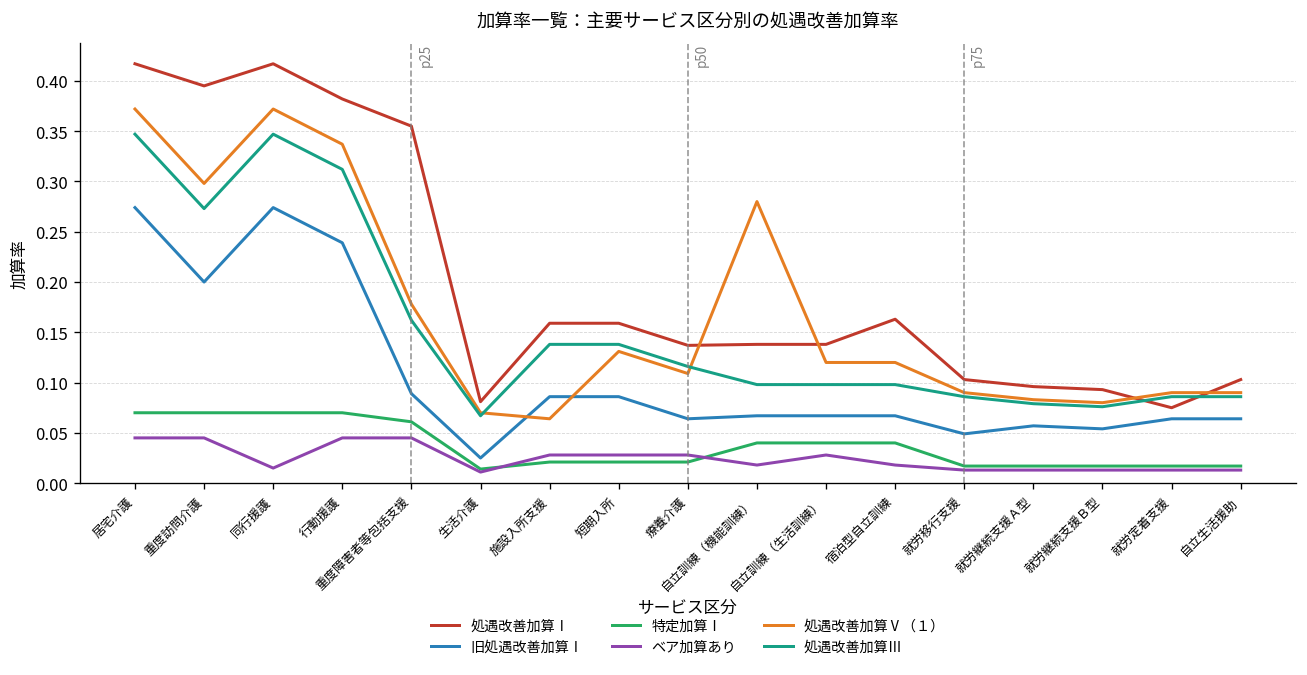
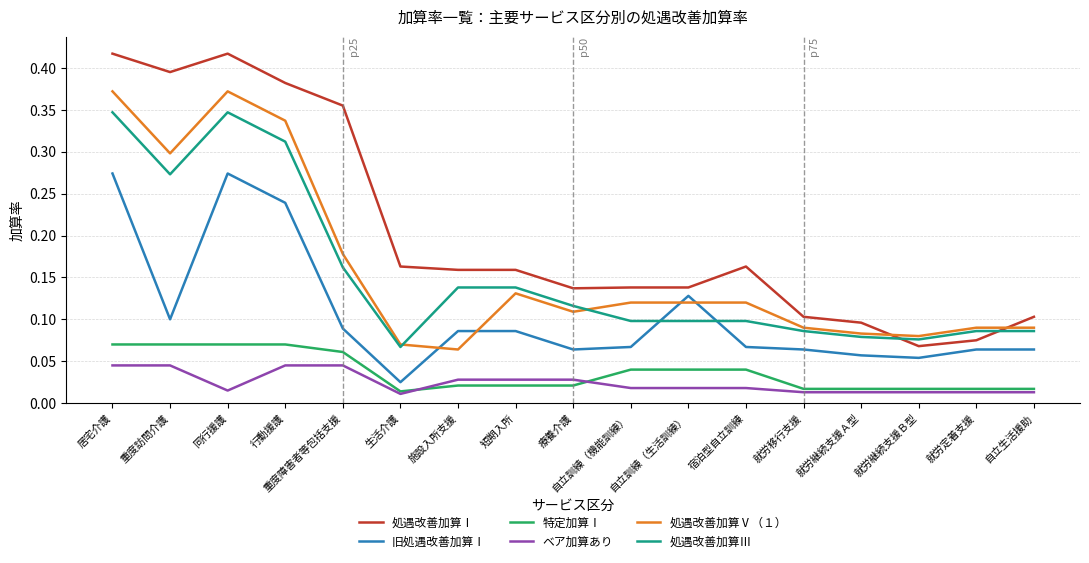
旧処遇改善加算Ⅰ, 重度訪問介護: 0.2 -> 0.1
処遇改善加算Ⅰ, 生活介護: 0.08 -> 0.16
処遇改善加算Ⅴ（１）, 自立訓練（機能訓練）: 0.28 -> 0.12
旧処遇改善加算Ⅰ, 自立訓練（生活訓練）: 0.07 -> 0.13
ベア加算あり, 自立訓練（生活訓練）: 0.03 -> 0.02
旧処遇改善加算Ⅰ, 就労移行支援: 0.05 -> 0.06
処遇改善加算Ⅰ, 就労継続支援Ｂ型: 0.09 -> 0.07
